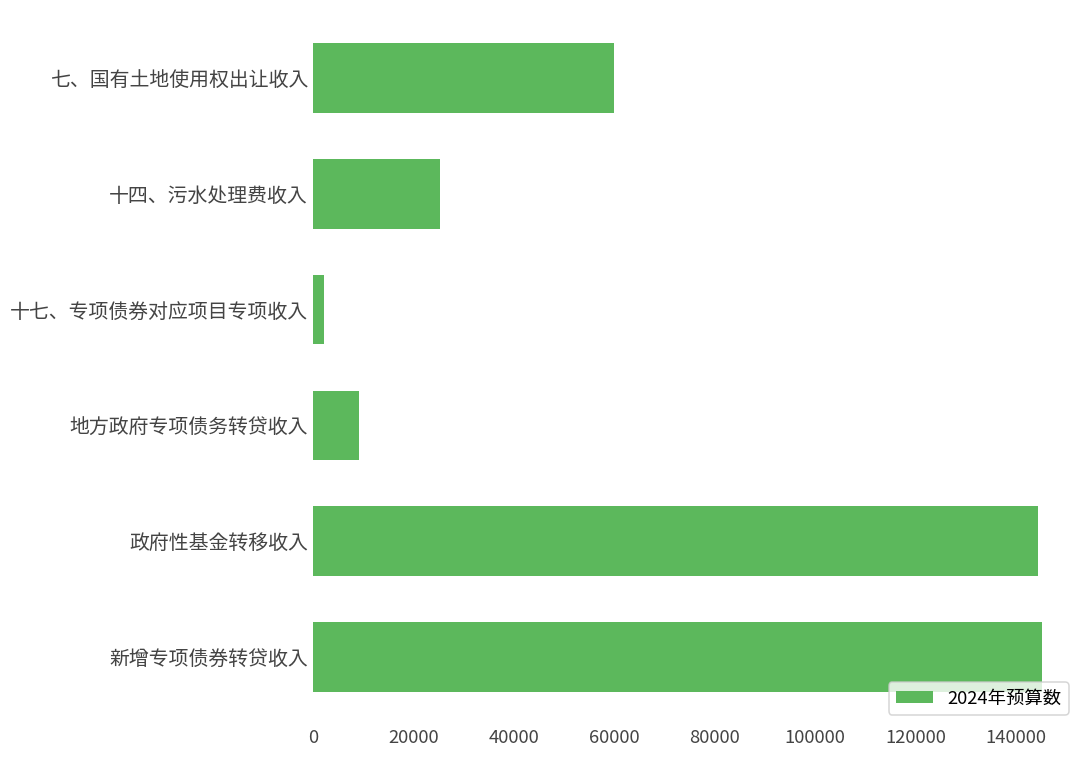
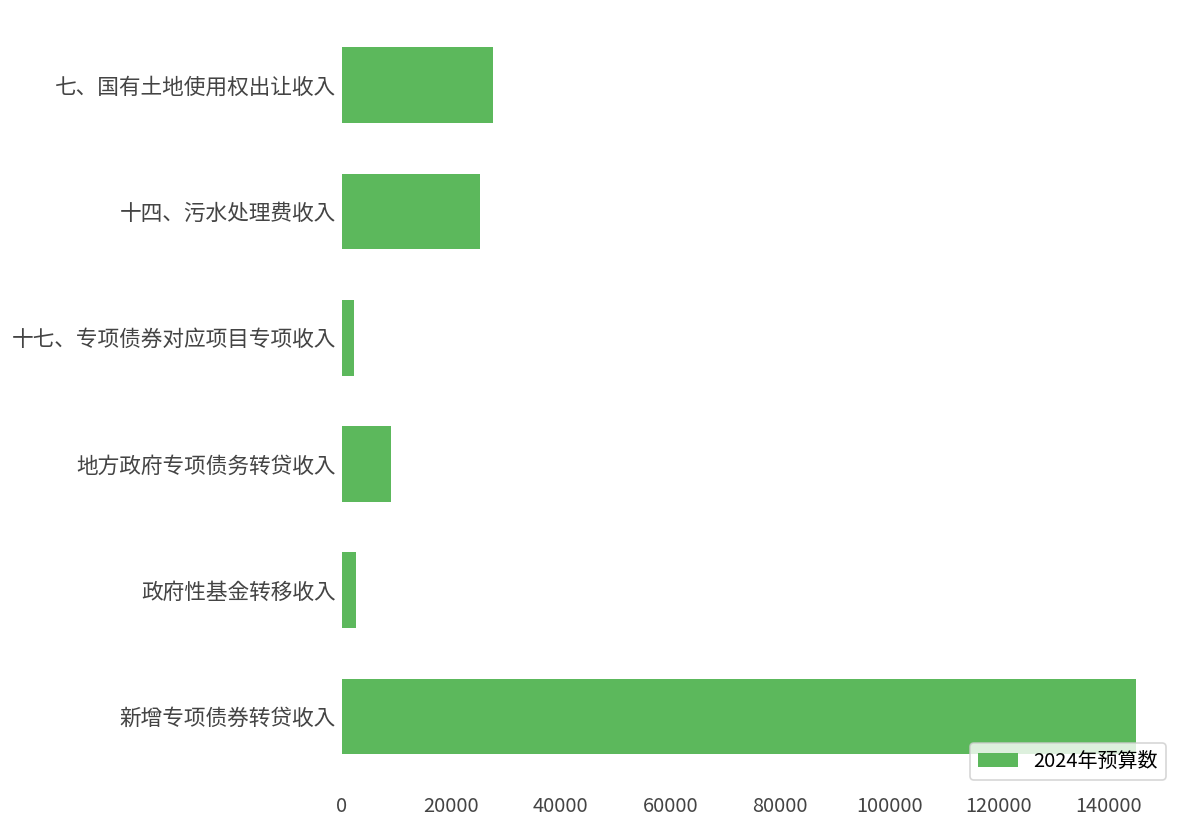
七、国有土地使用权出让收入: 60000 -> 28000
政府性基金转移收入: 144000 -> 3000
